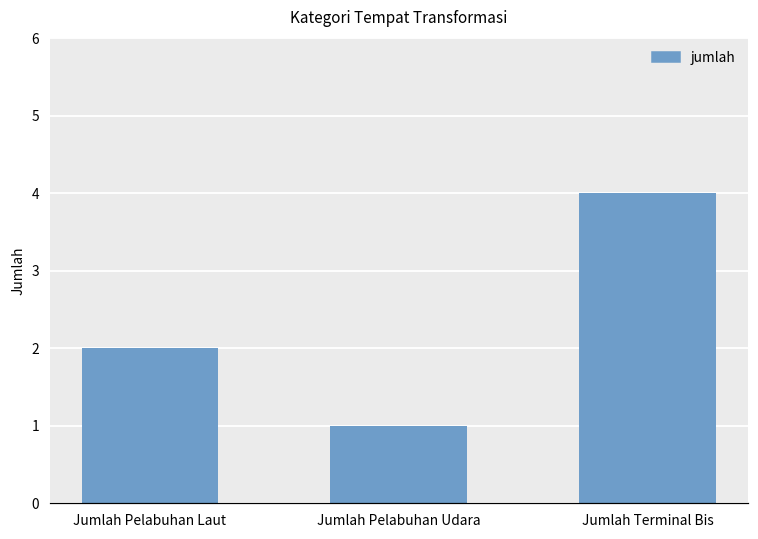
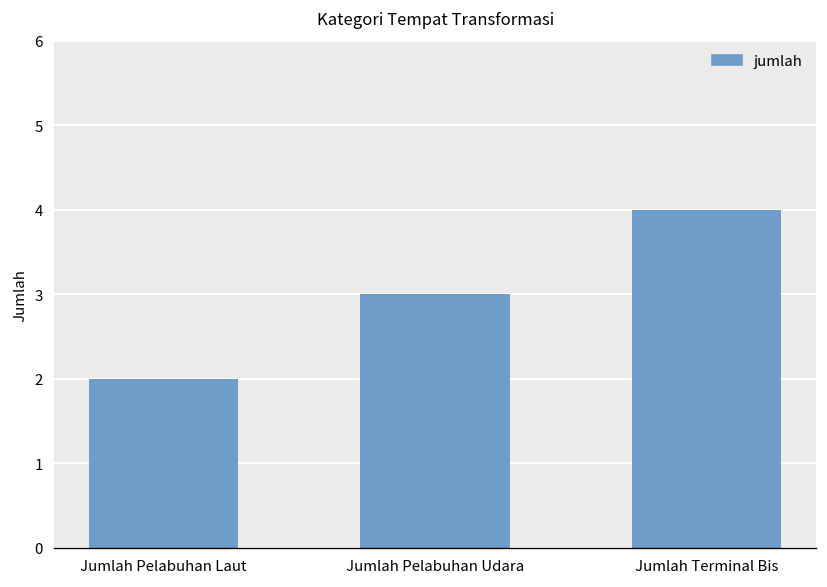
Jumlah Pelabuhan Udara: 1 -> 3
